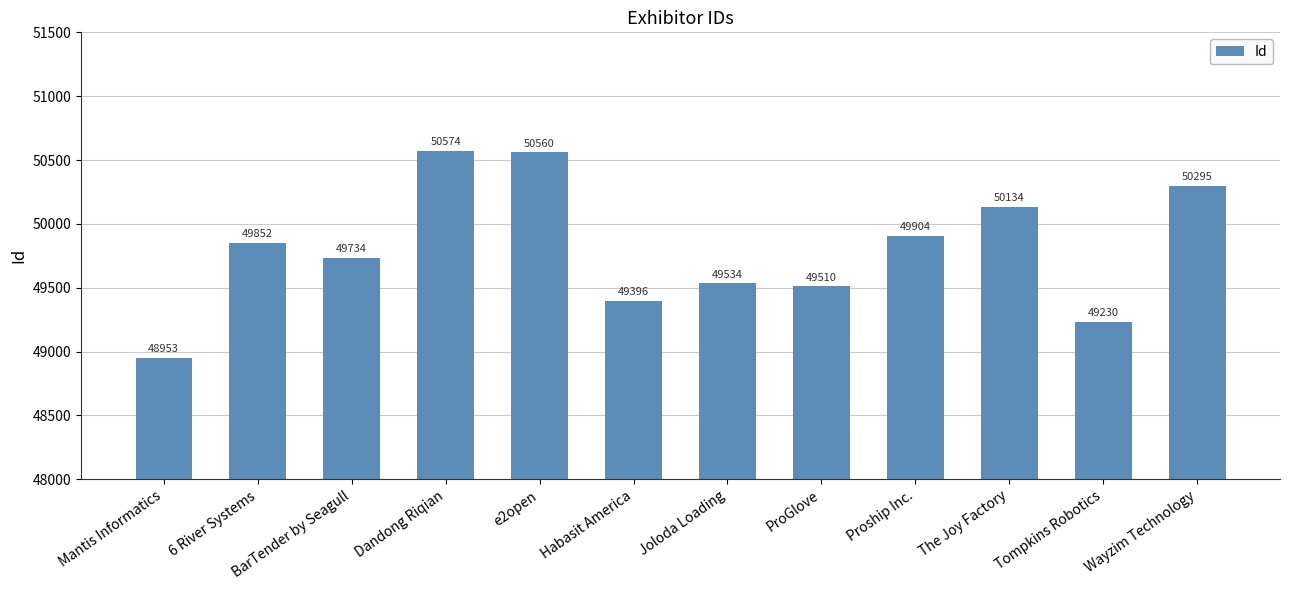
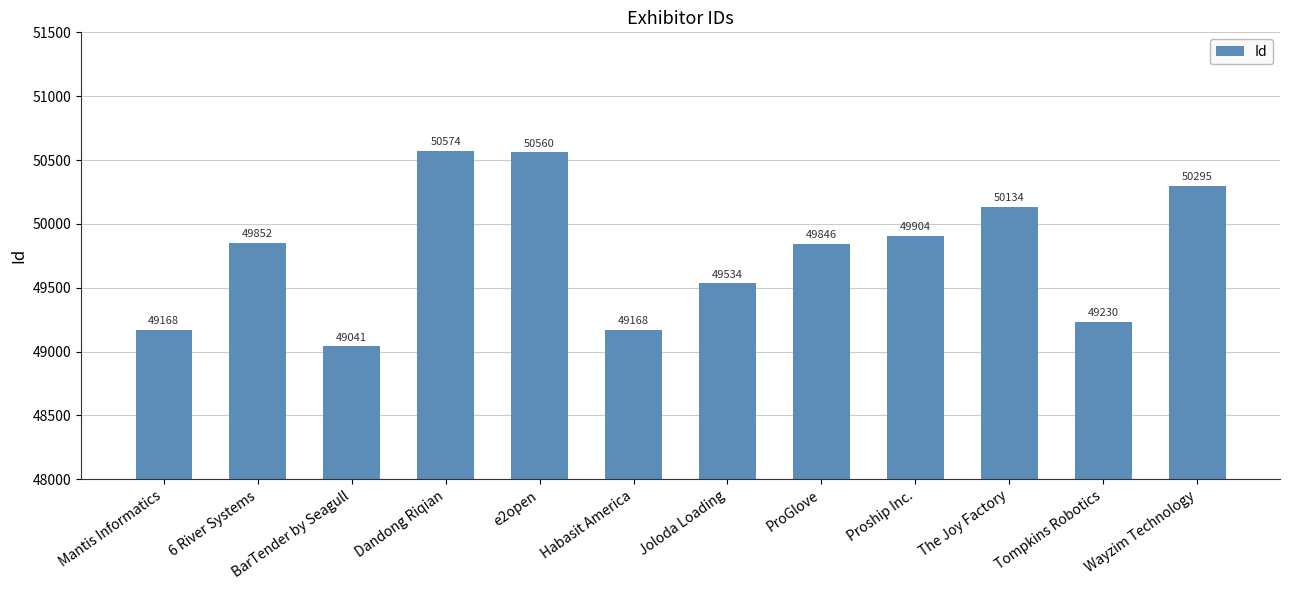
Mantis Informatics: 48953 -> 49168
BarTender by Seagull: 49734 -> 49041
Habasit America: 49396 -> 49168
ProGlove: 49510 -> 49846
